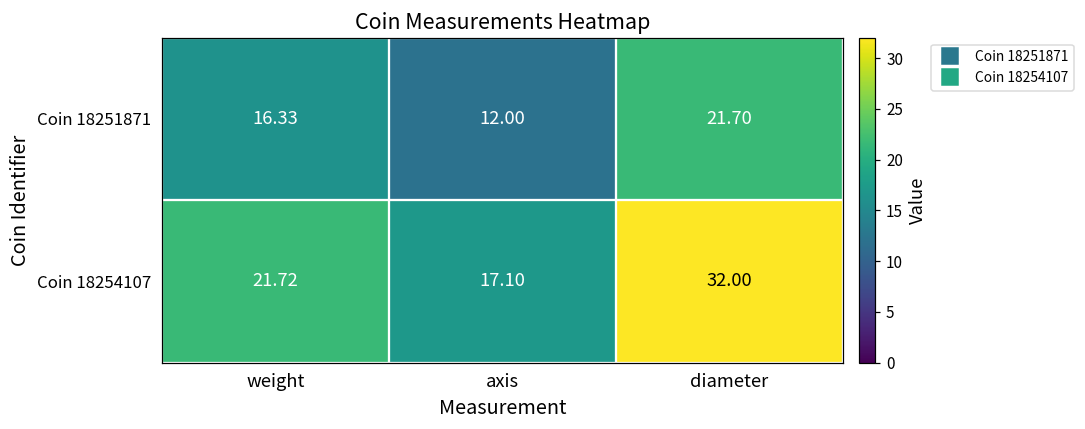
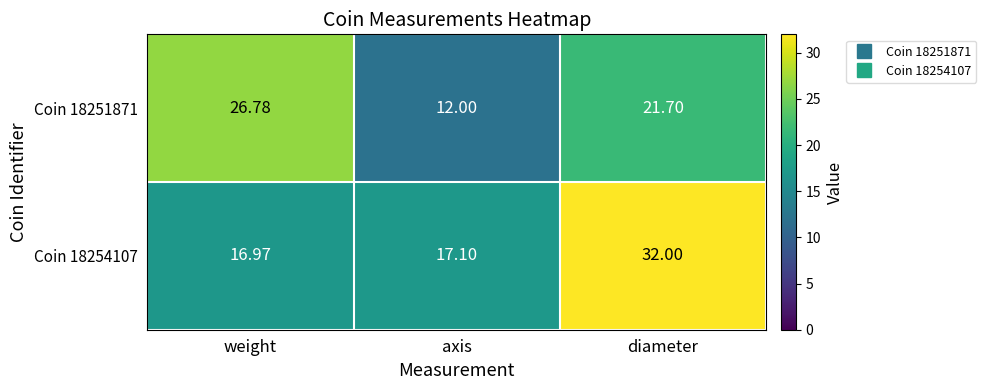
Coin 18251871, weight: 16.33 -> 26.78
Coin 18254107, weight: 21.72 -> 16.97
